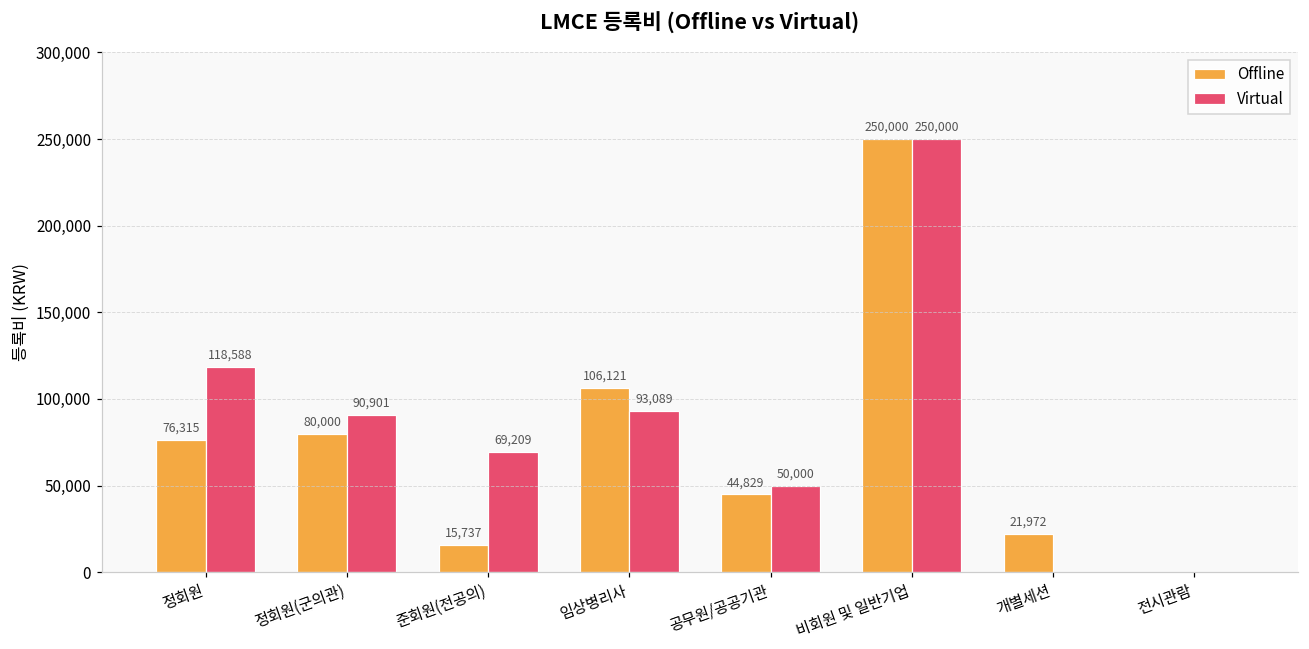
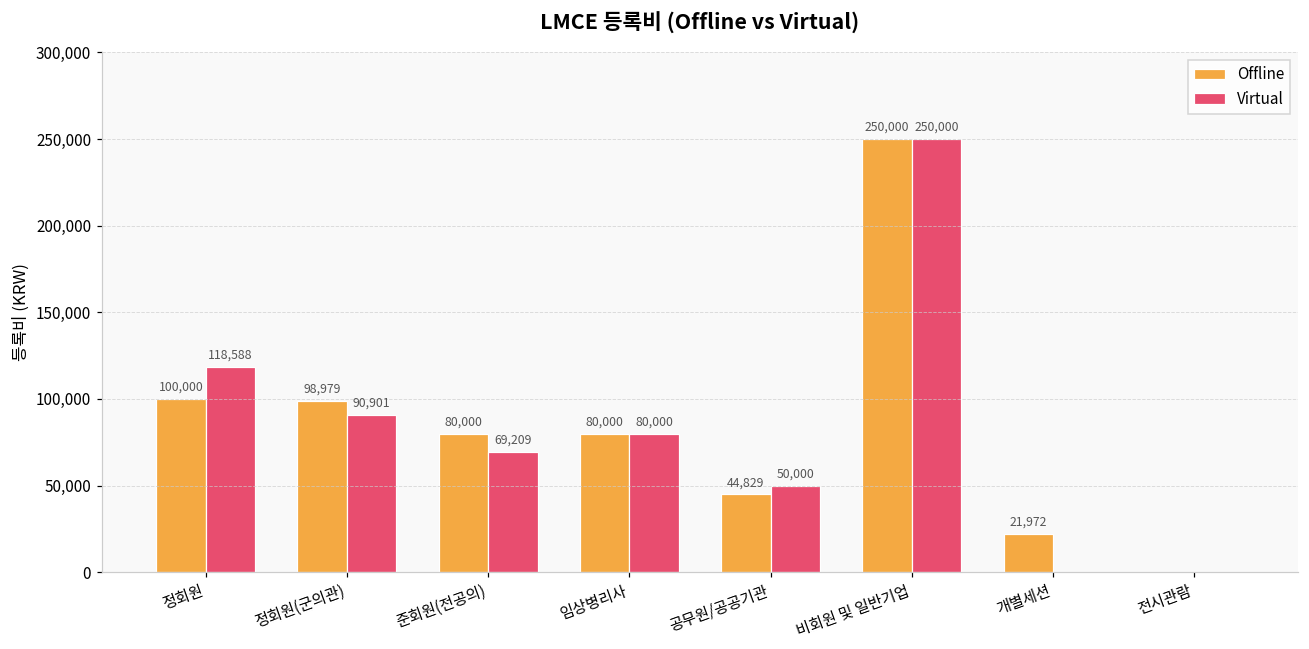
Offline, 정회원: 76,315 -> 100,000
Offline, 정회원(군의관): 80,000 -> 98,979
Offline, 준회원(전공의): 15,737 -> 80,000
Offline, 임상병리사: 106,121 -> 80,000
Virtual, 임상병리사: 93,089 -> 80,000
